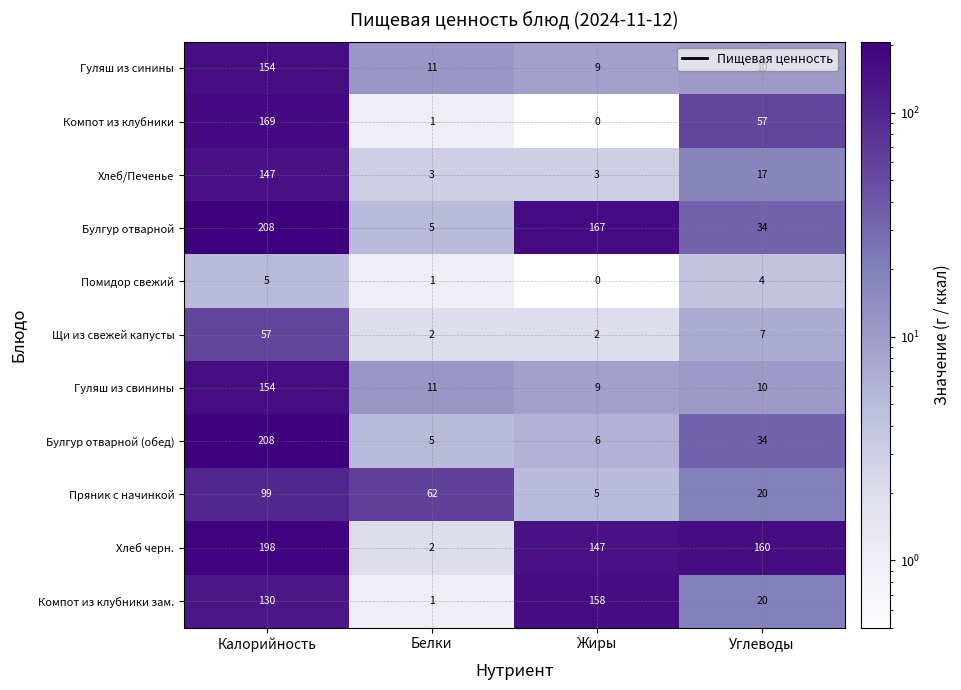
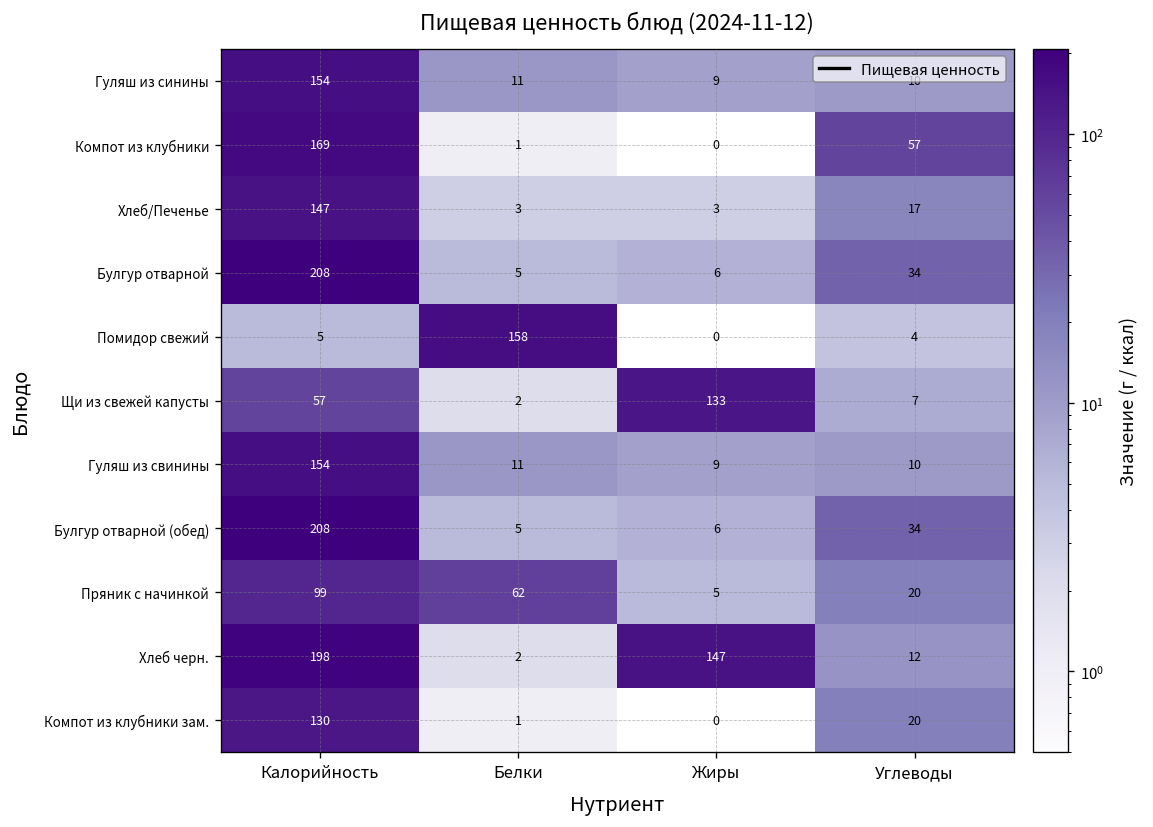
Булгур отварной, Жиры: 167 -> 6
Помидор свежий, Белки: 1 -> 158
Щи из свежей капусты, Жиры: 2 -> 133
Хлеб черн., Углеводы: 160 -> 12
Компот из клубники зам., Жиры: 158 -> 0
